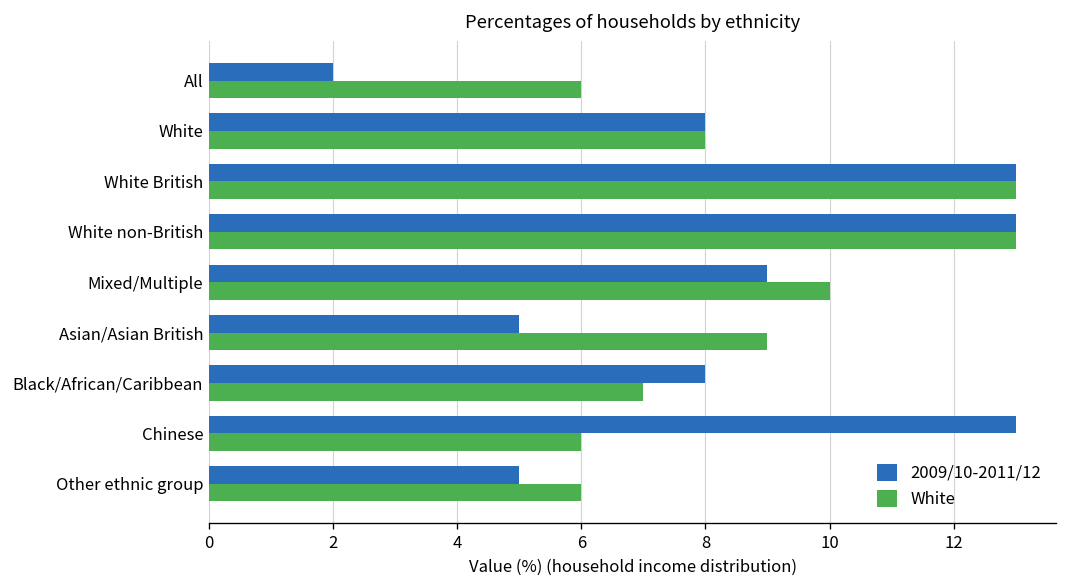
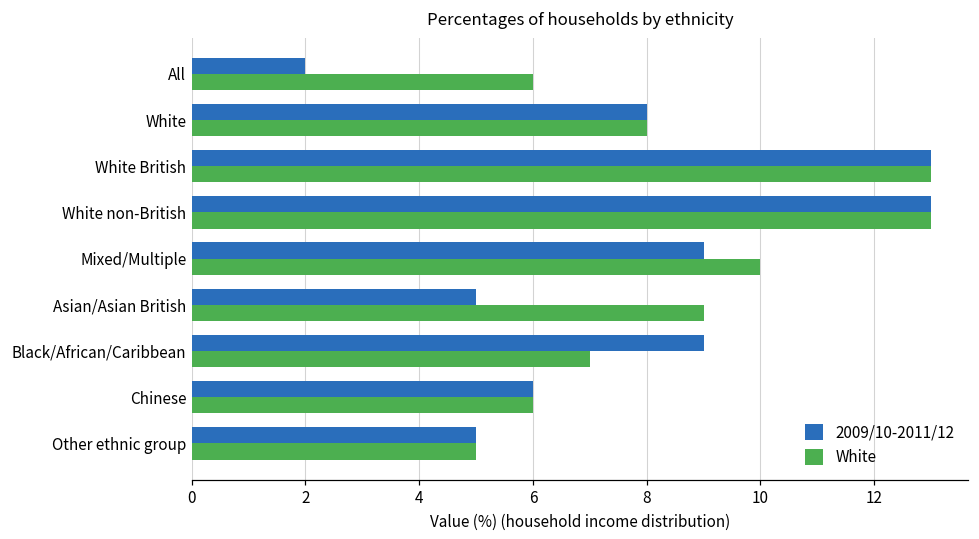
2009/10-2011/12, Black/African/Caribbean: 8 -> 9
2009/10-2011/12, Chinese: 13 -> 6
White, Other ethnic group: 6 -> 5
